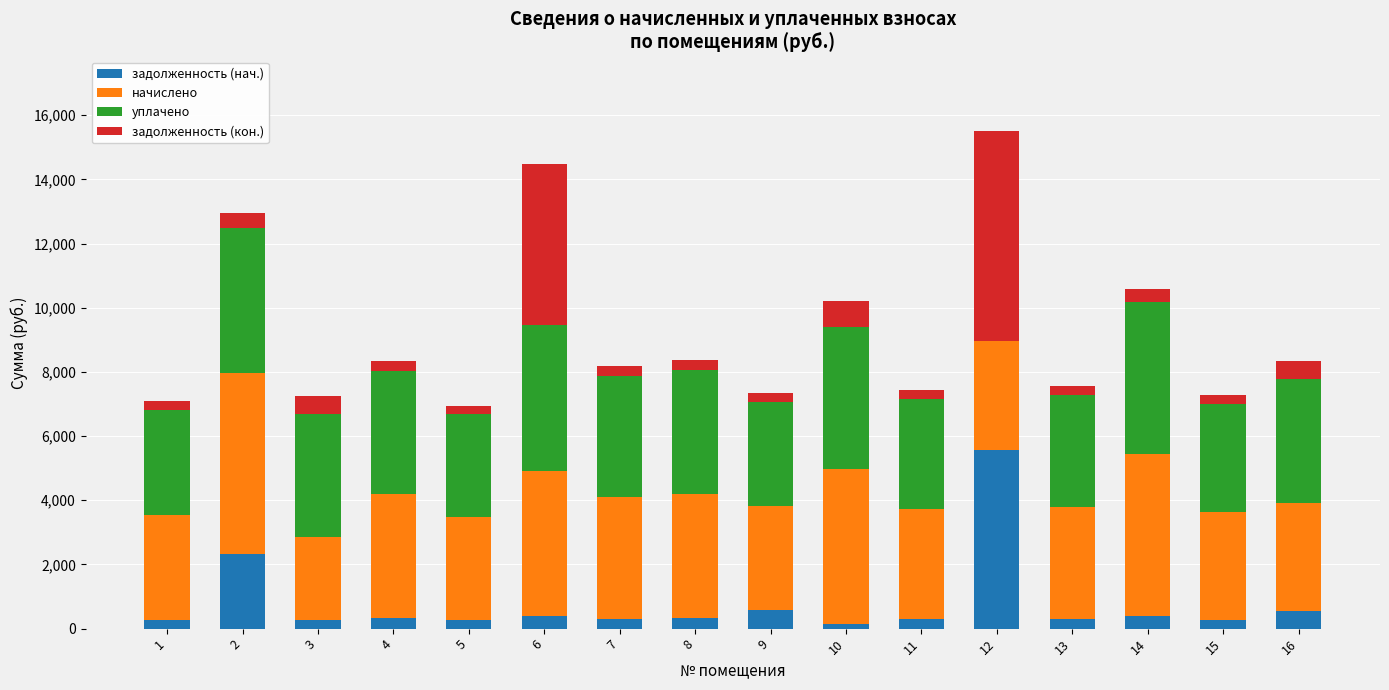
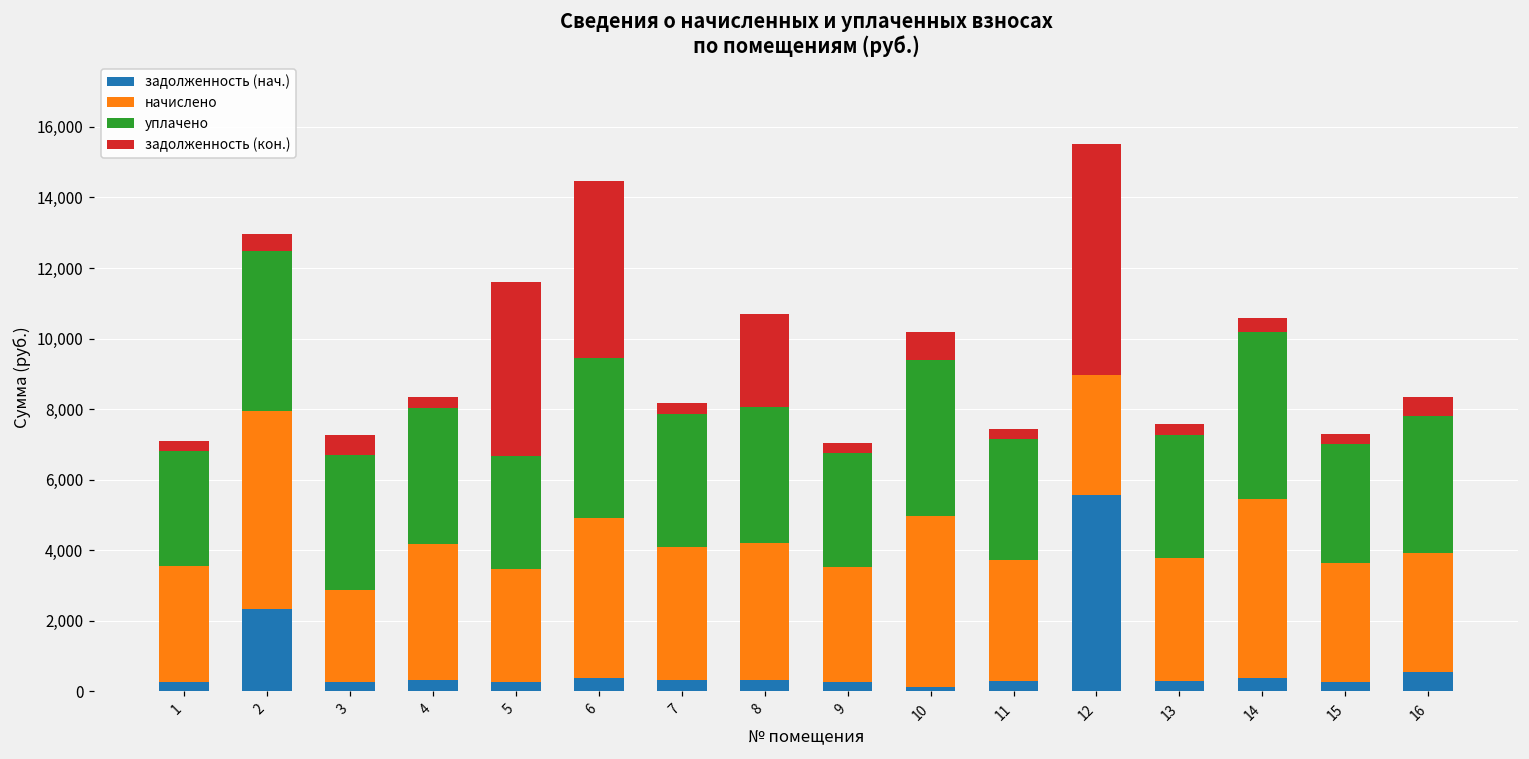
задолженность (кон.), 5: 300 -> 4,900
задолженность (кон.), 8: 300 -> 2,600
задолженность (нач.), 9: 600 -> 300
